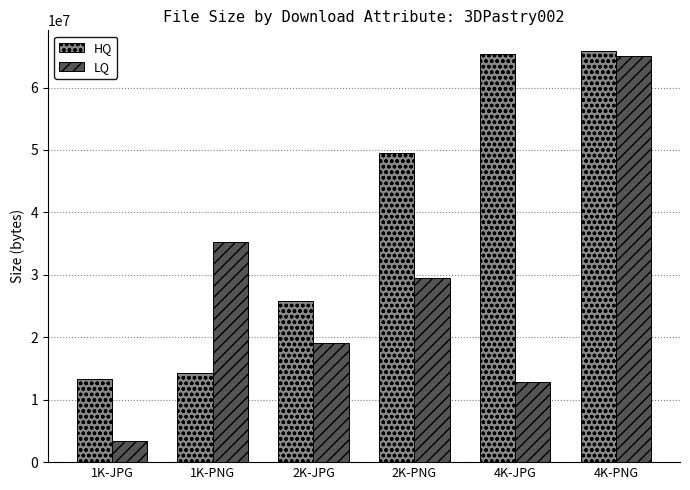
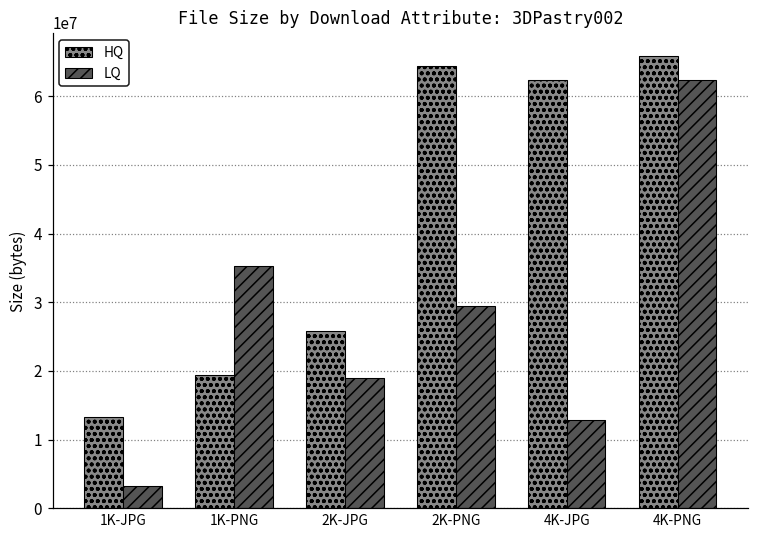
HQ, 1K-PNG: 14000000 -> 19000000
HQ, 2K-PNG: 50000000 -> 64000000
HQ, 4K-JPG: 65000000 -> 62000000
LQ, 4K-PNG: 65000000 -> 62000000
